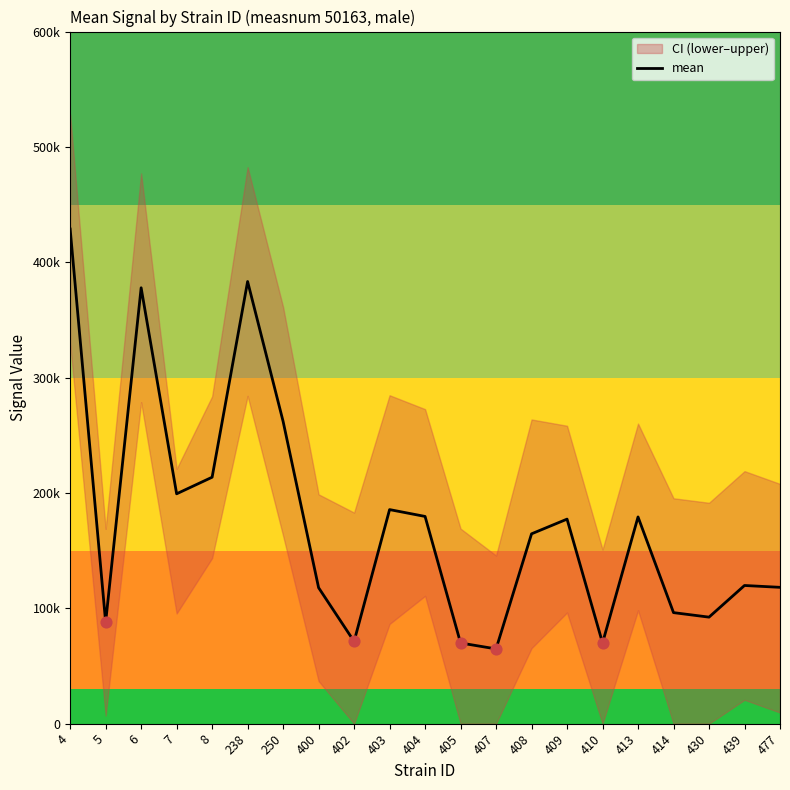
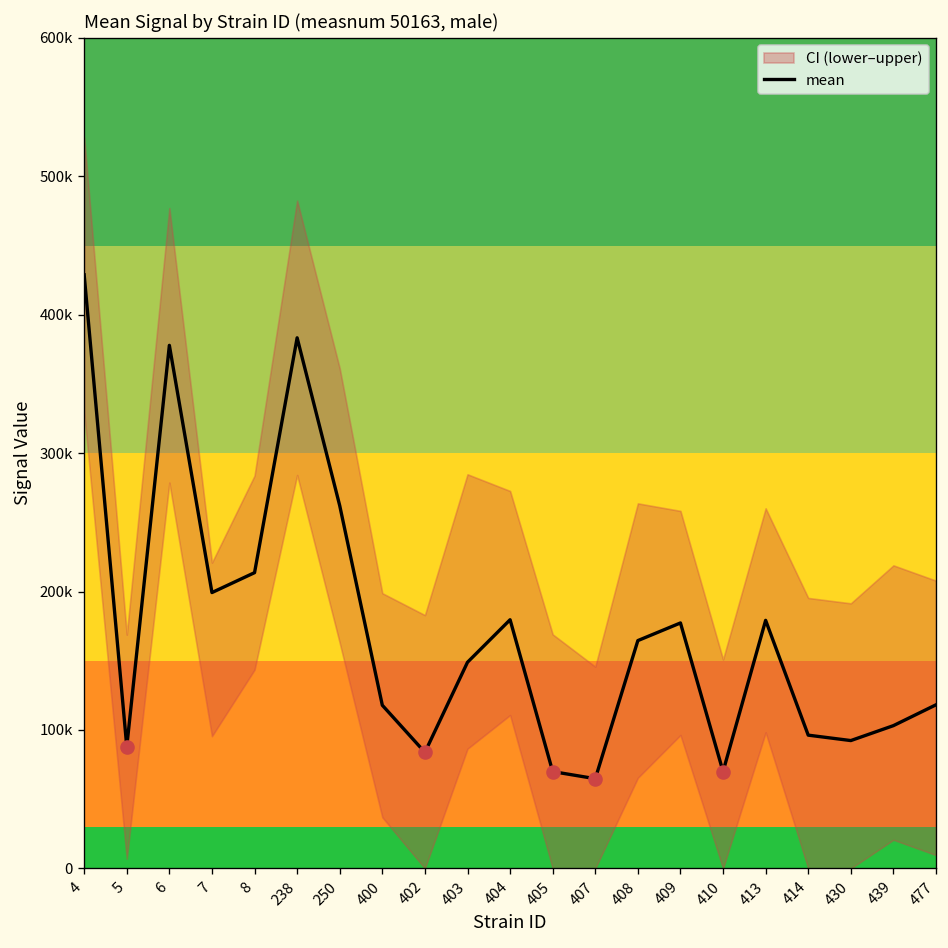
mean, 402: 71000 -> 84000
mean, 403: 186000 -> 149000
mean, 439: 120000 -> 103000
